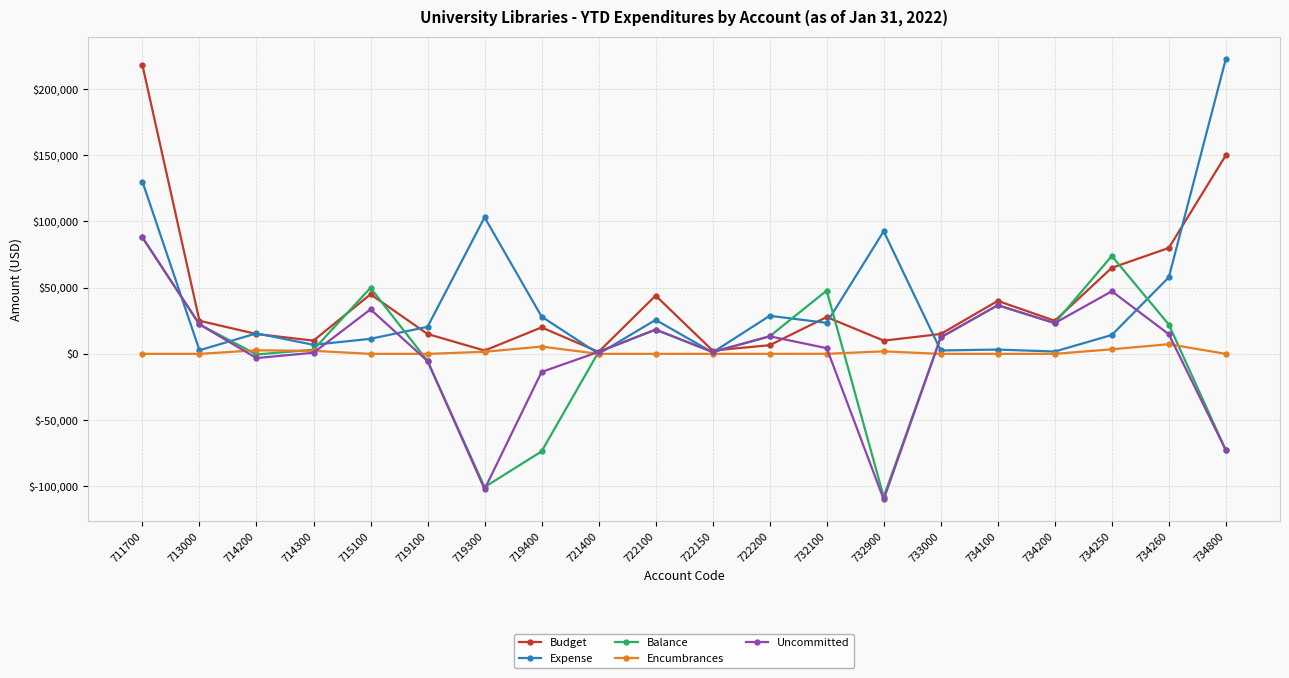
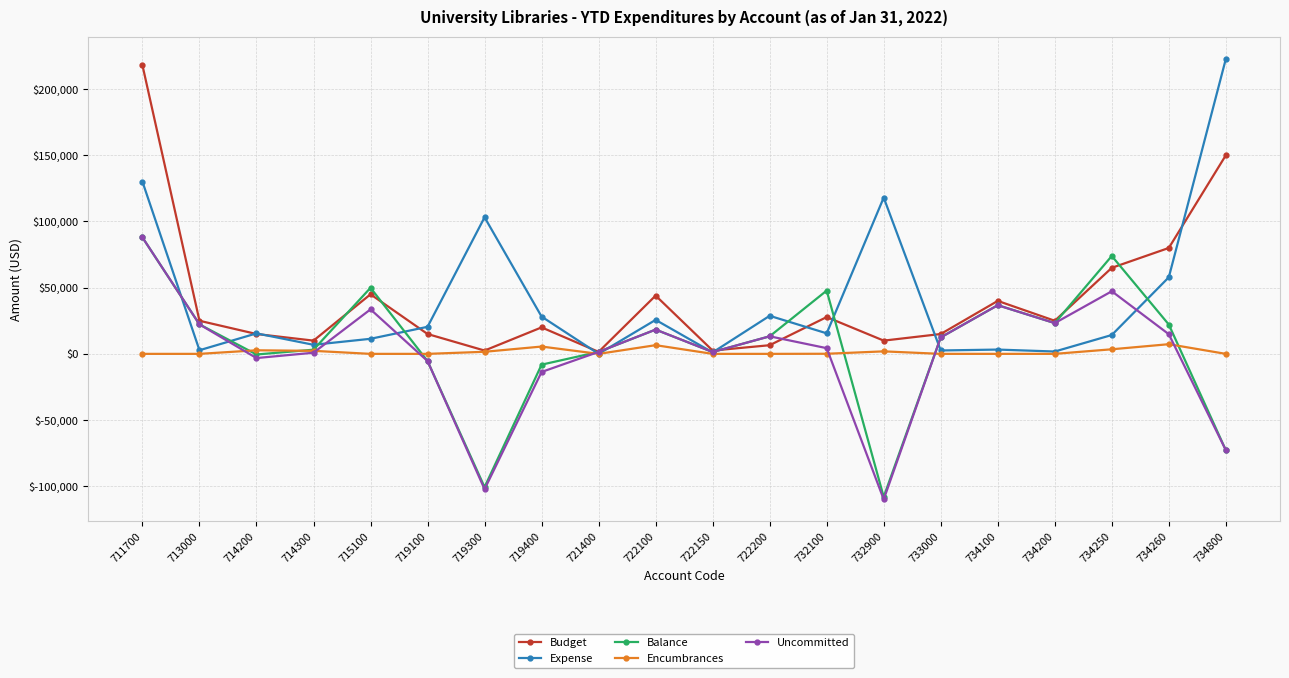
Balance, 719400: $-74,000 -> $-8,000
Encumbrances, 722100: $0 -> $7,000
Expense, 732100: $23,000 -> $16,000
Expense, 732900: $93,000 -> $118,000
